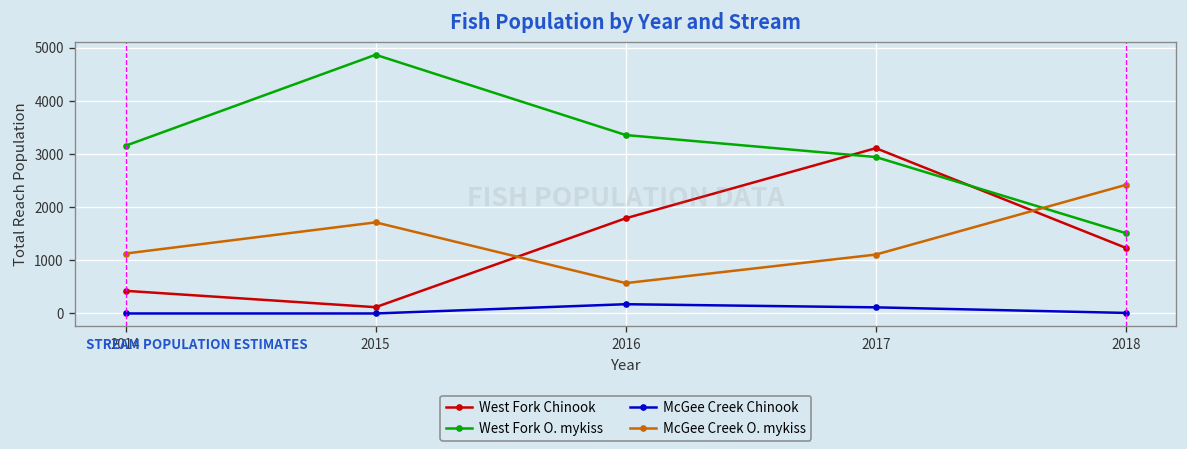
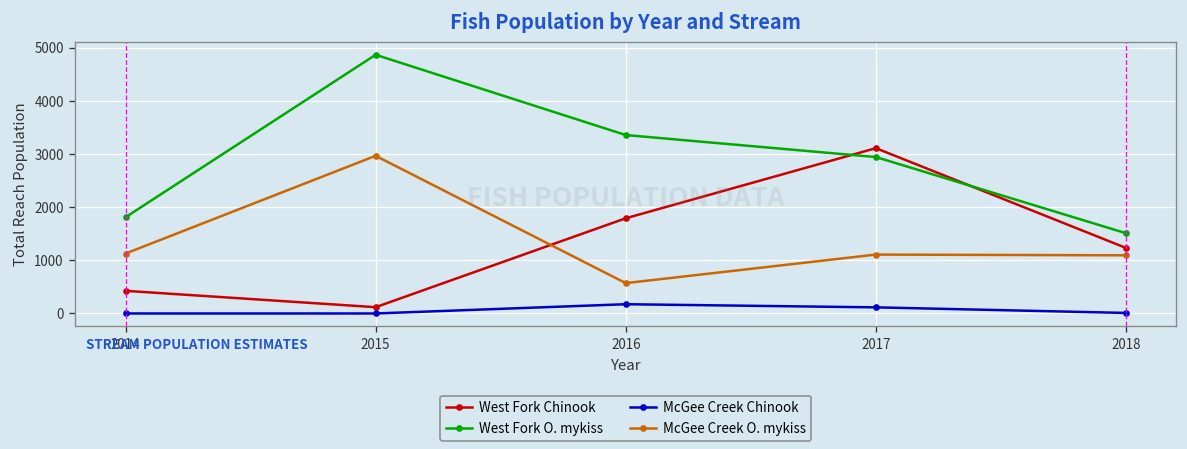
West Fork O. mykiss, 2014: 3200 -> 1800
McGee Creek O. mykiss, 2015: 1700 -> 3000
McGee Creek O. mykiss, 2018: 2400 -> 1100
